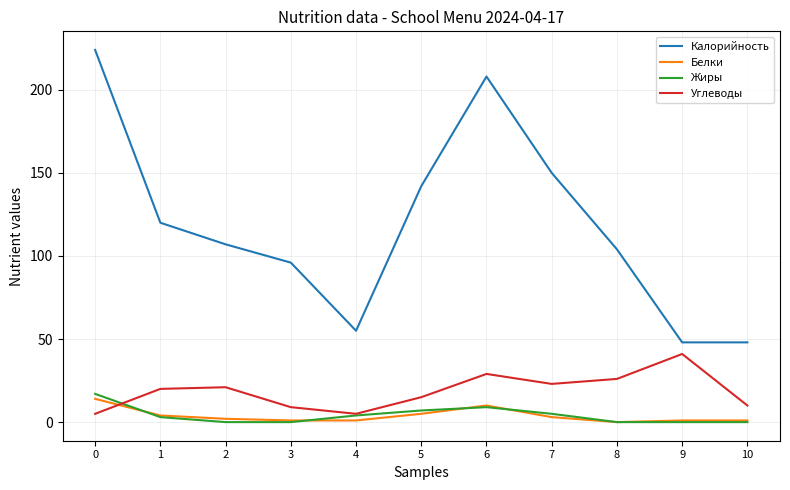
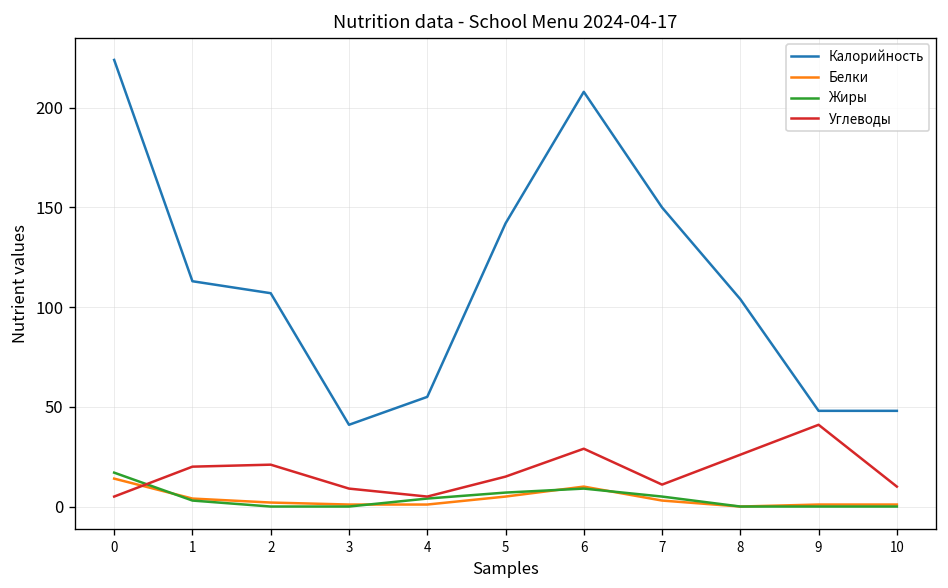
Калорийность, 1: 120 -> 113
Калорийность, 3: 96 -> 41
Углеводы, 7: 23 -> 11
